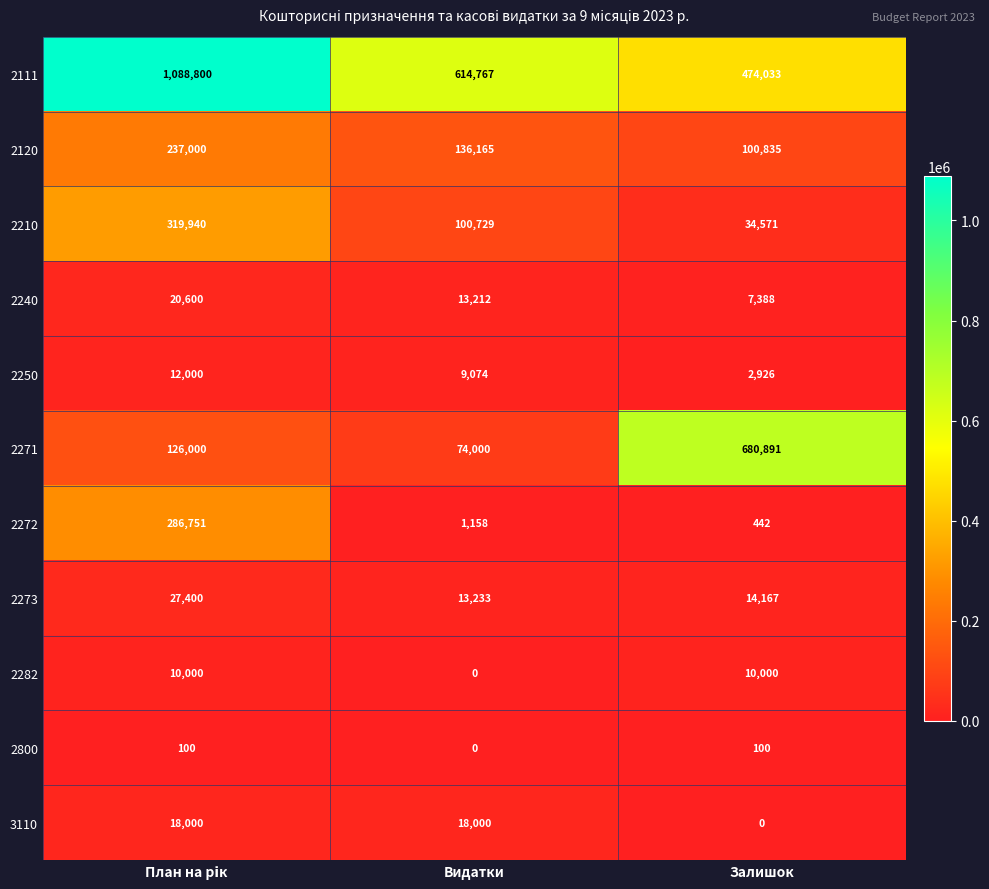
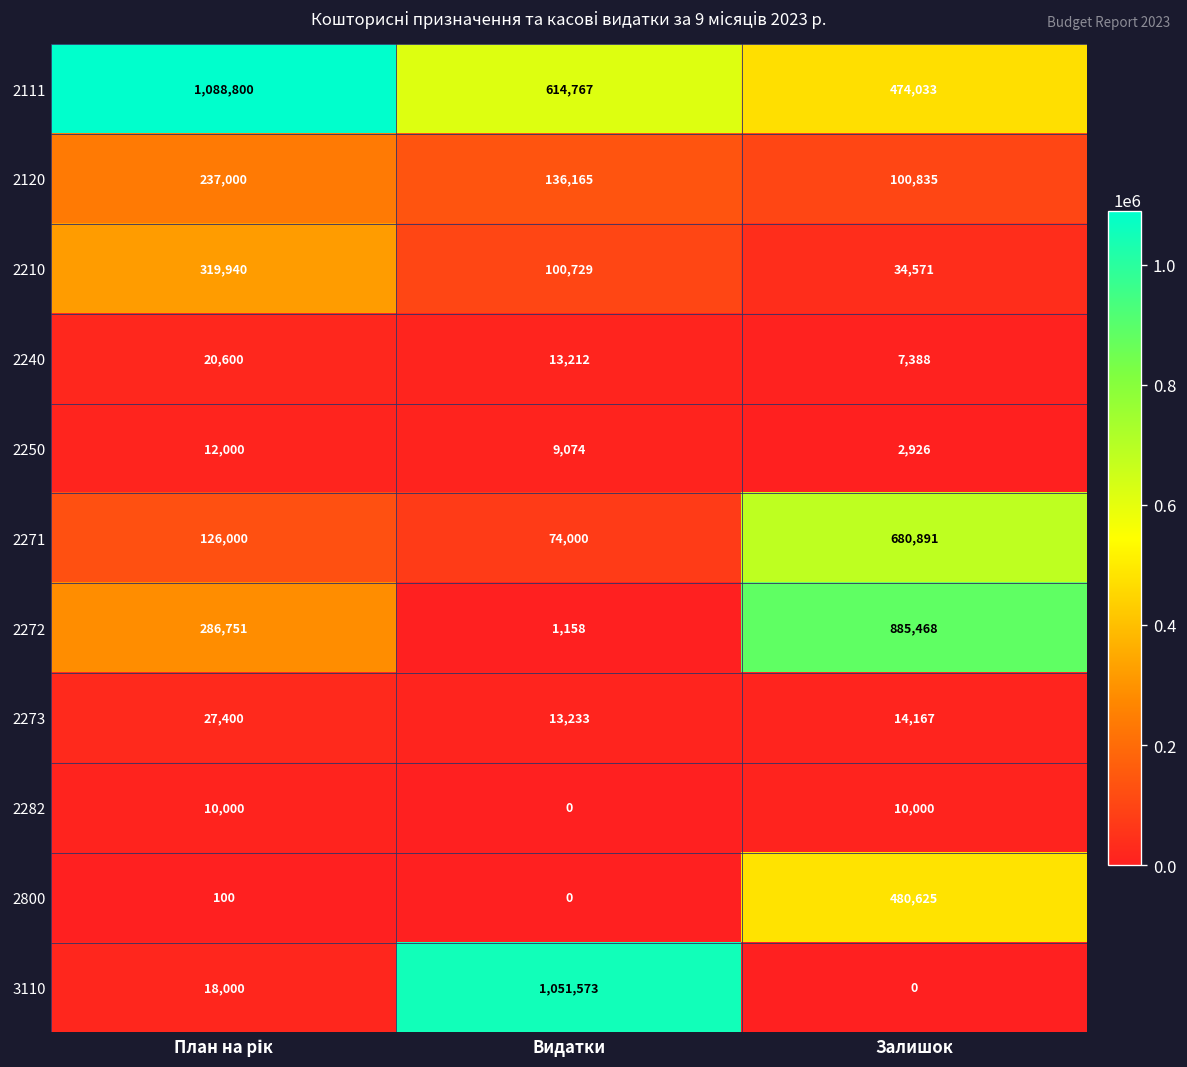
2272, Залишок: 442 -> 885,468
2800, Залишок: 100 -> 480,625
3110, Видатки: 18,000 -> 1,051,573
